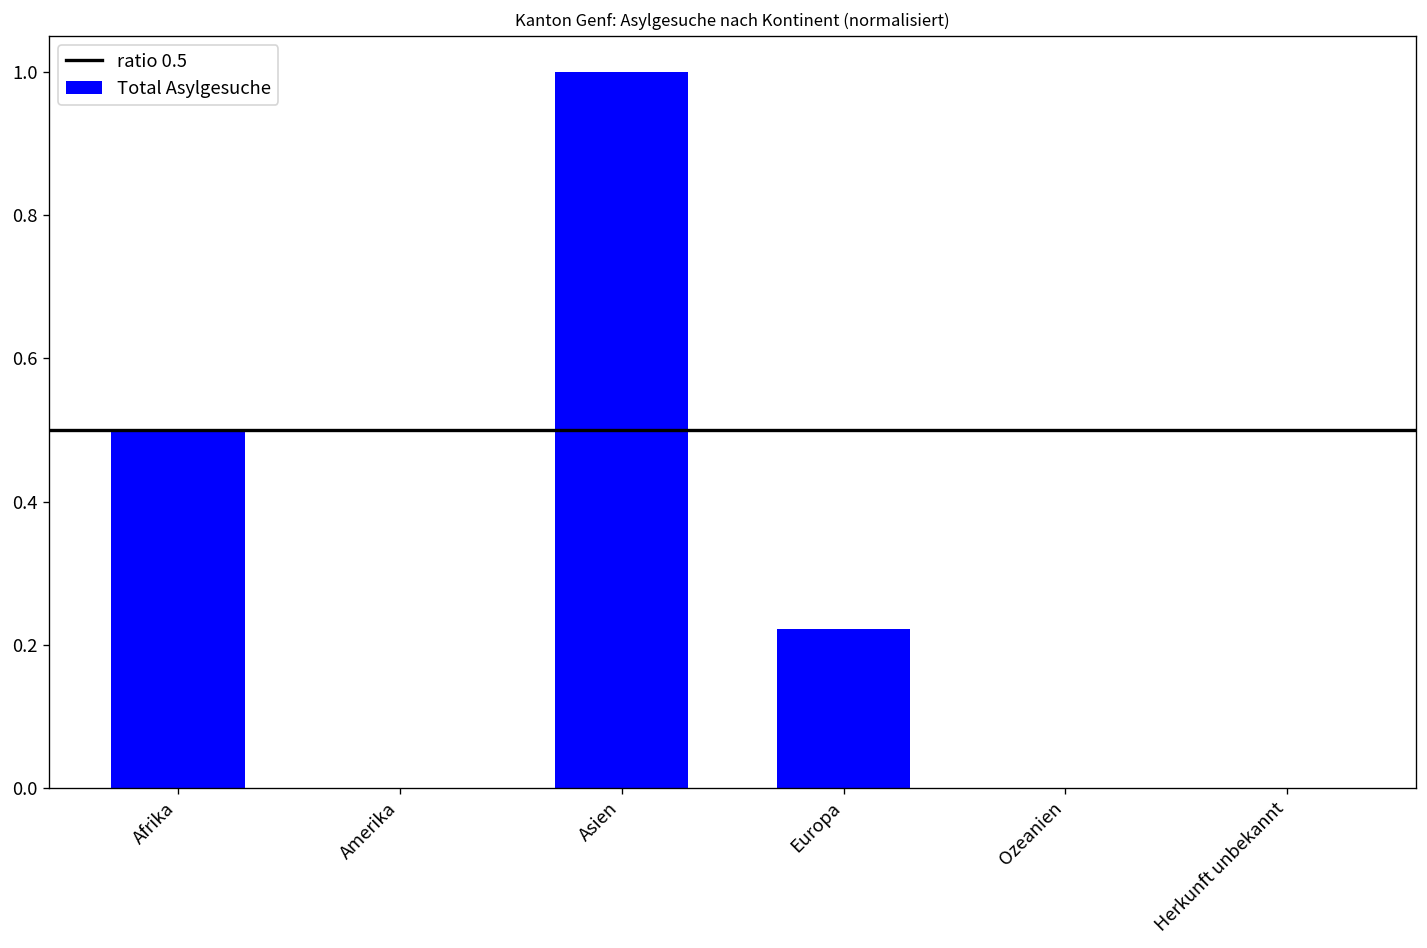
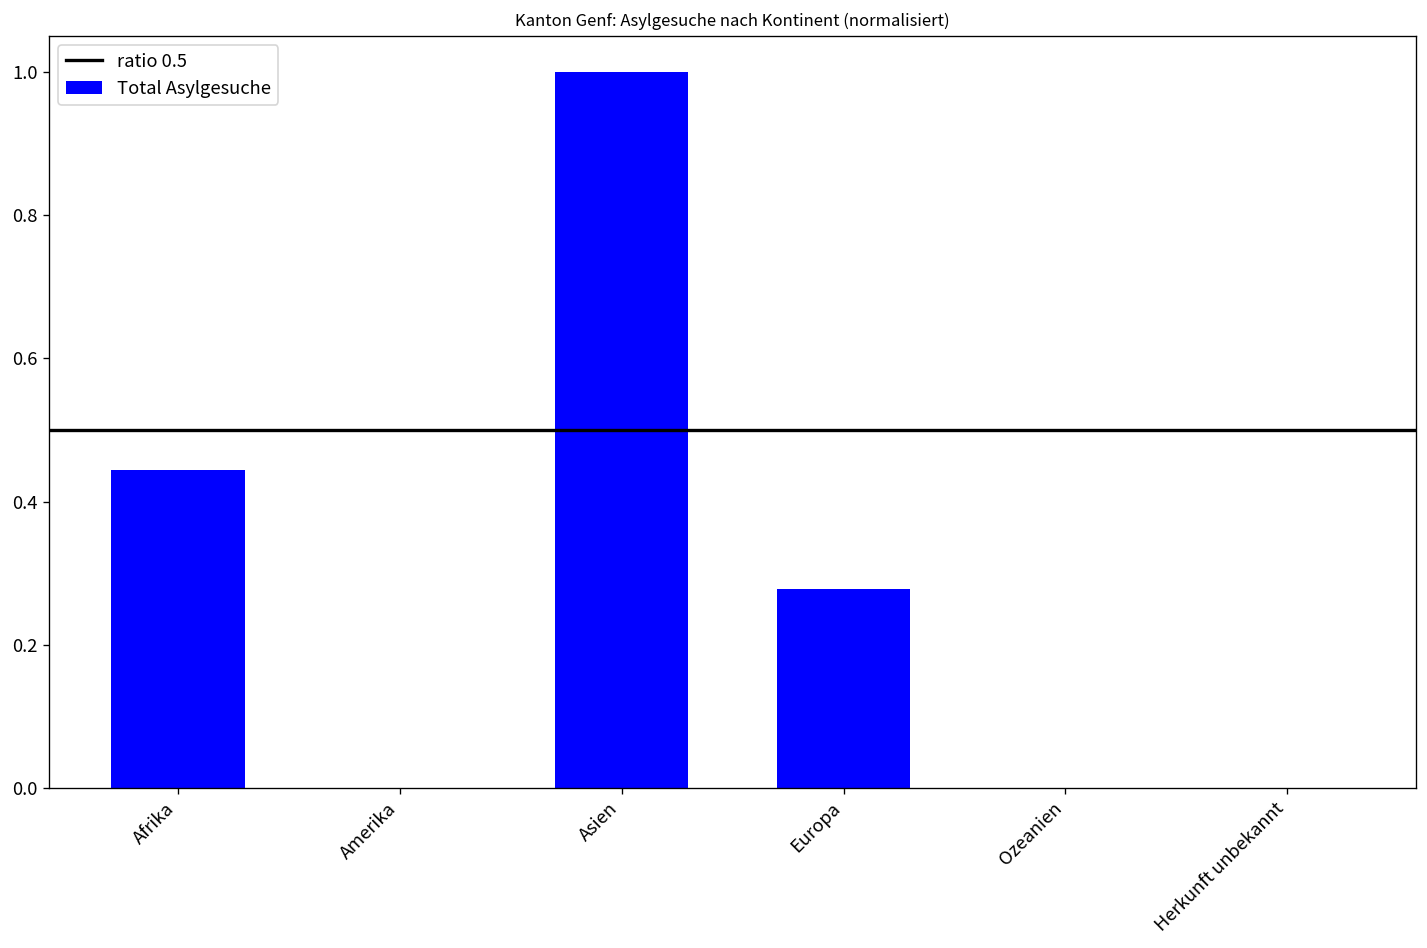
Afrika: 0.50 -> 0.44
Europa: 0.22 -> 0.28
